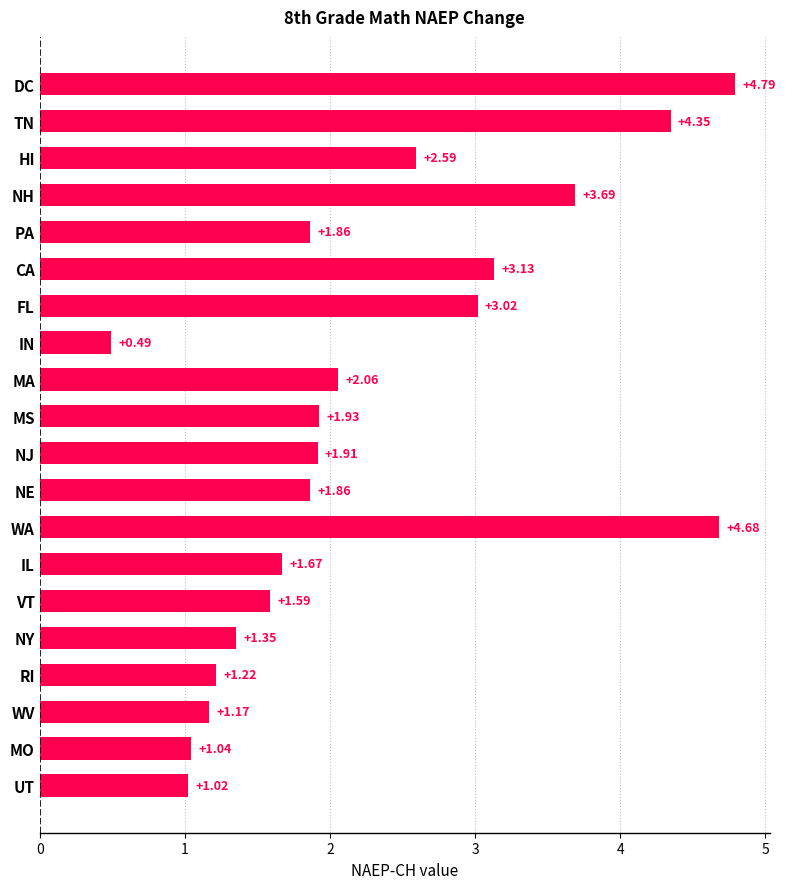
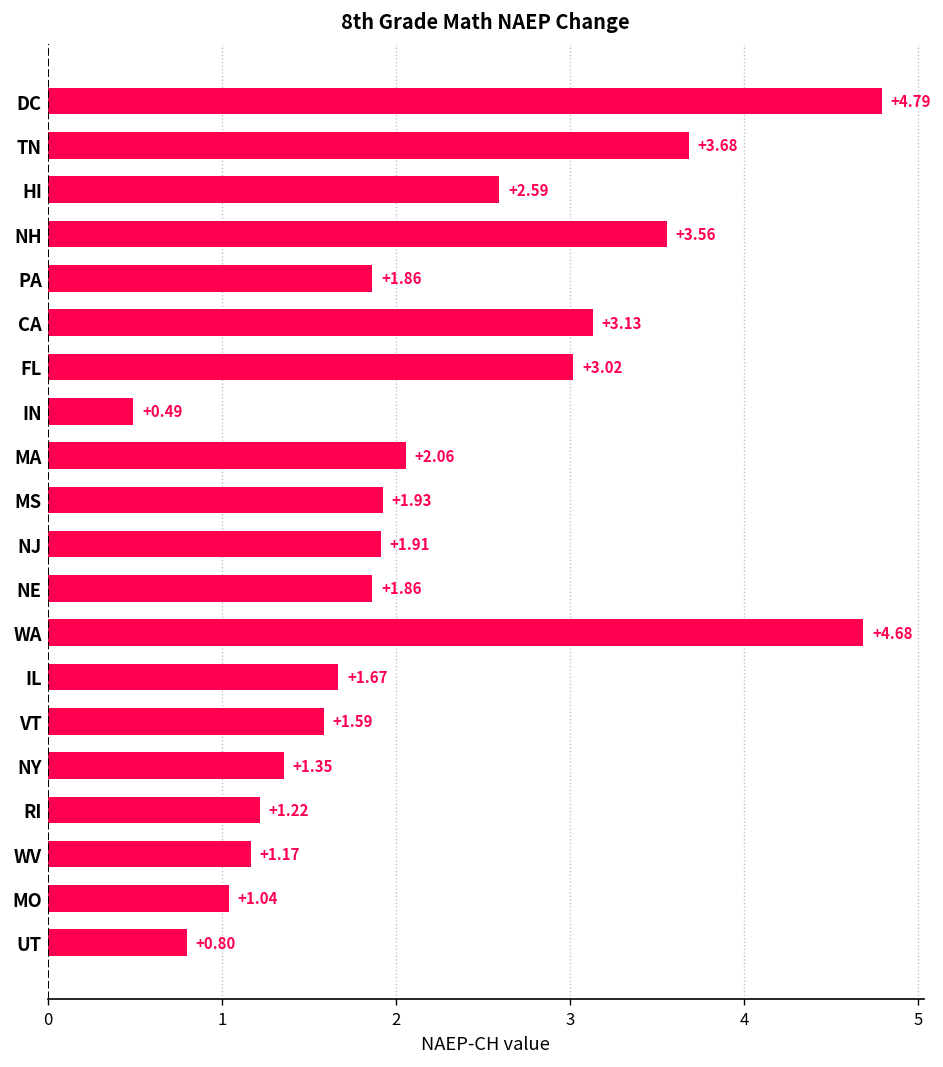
TN: +4.35 -> +3.68
NH: +3.69 -> +3.56
UT: +1.02 -> +0.80
